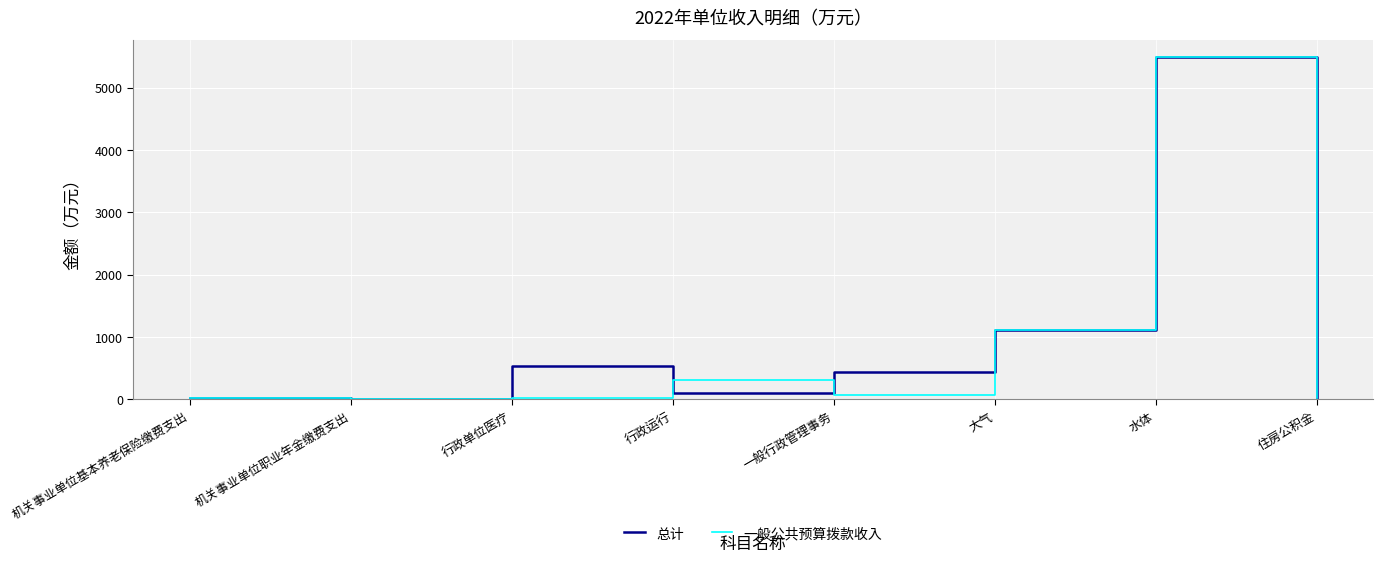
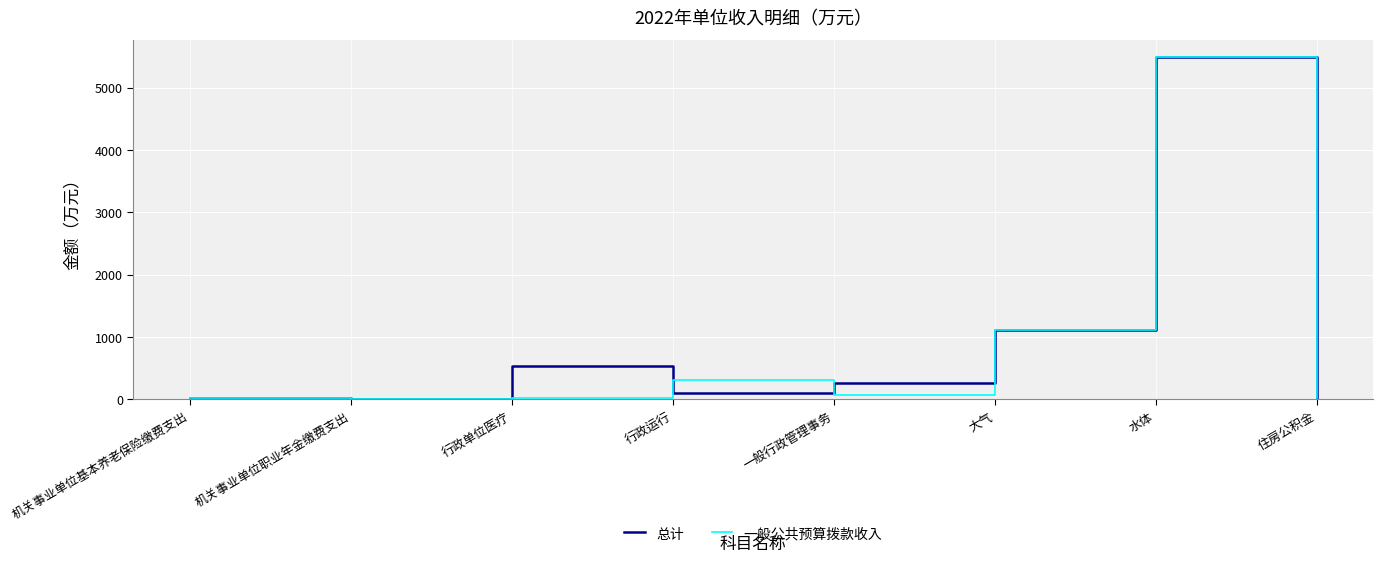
总计, 一般行政管理事务: 400 -> 300
